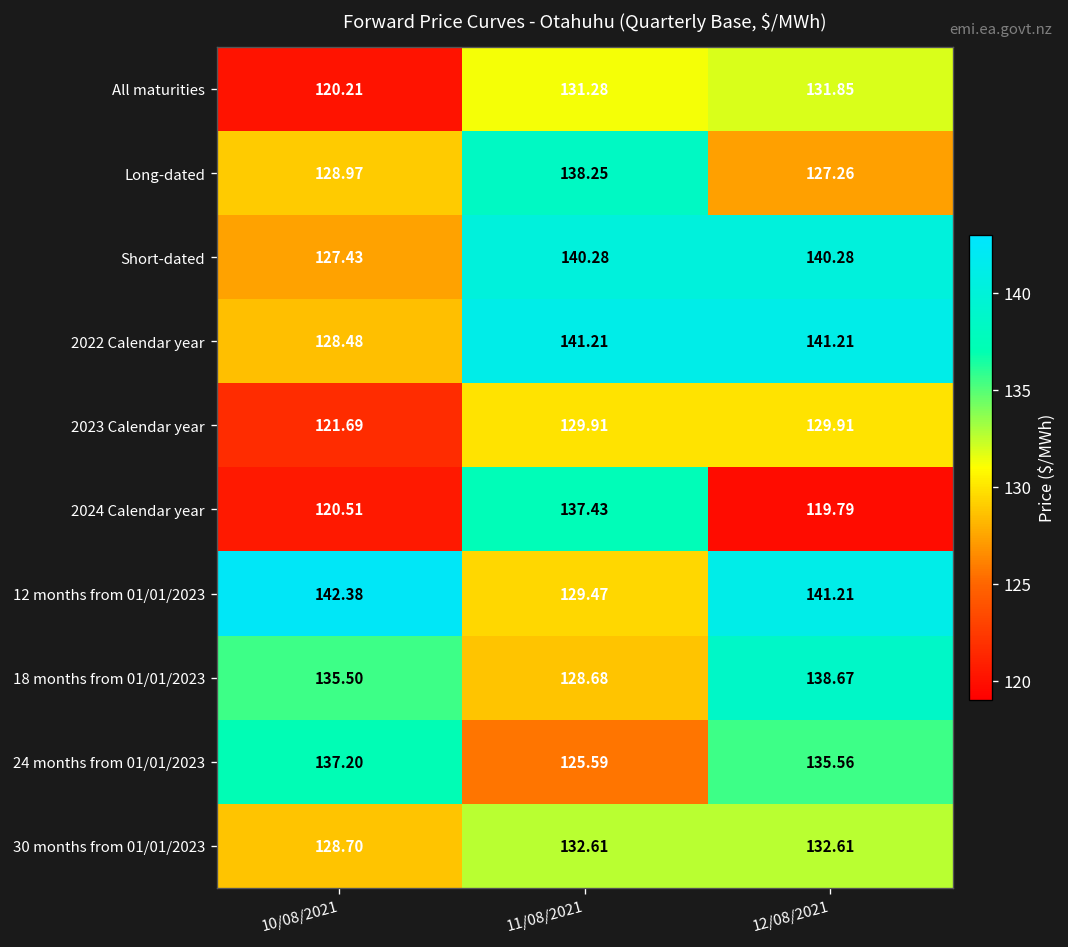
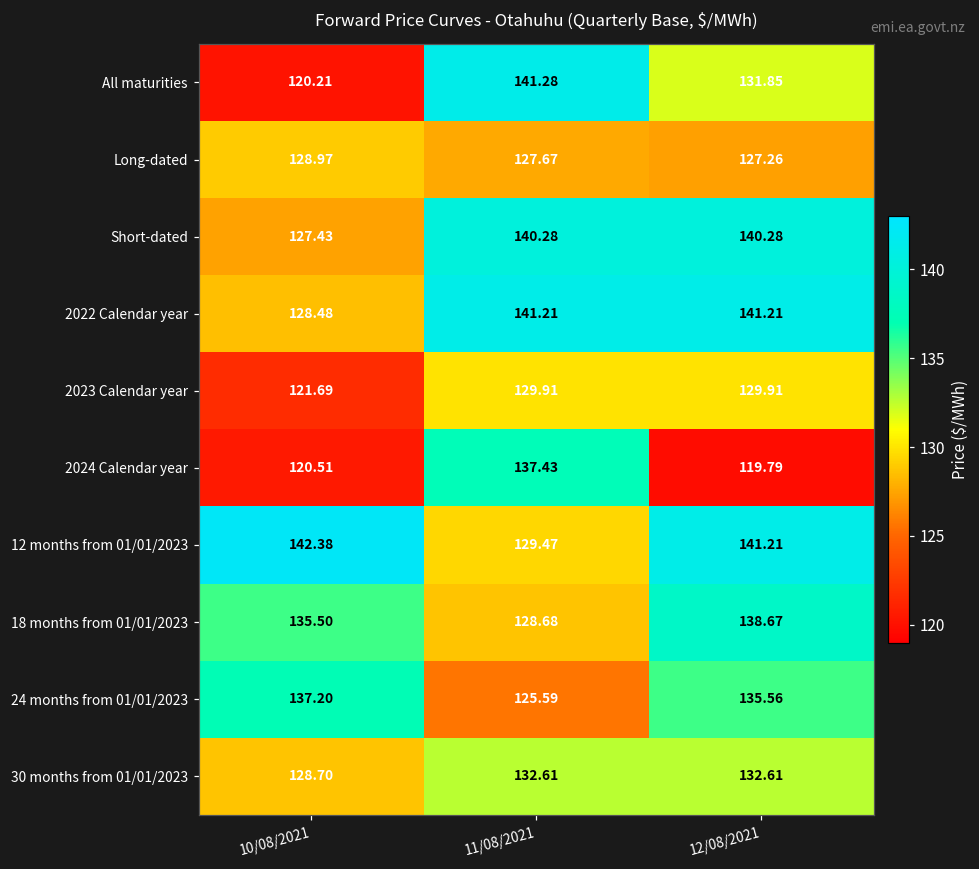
All maturities, 11/08/2021: 131.28 -> 141.28
Long-dated, 11/08/2021: 138.25 -> 127.67
